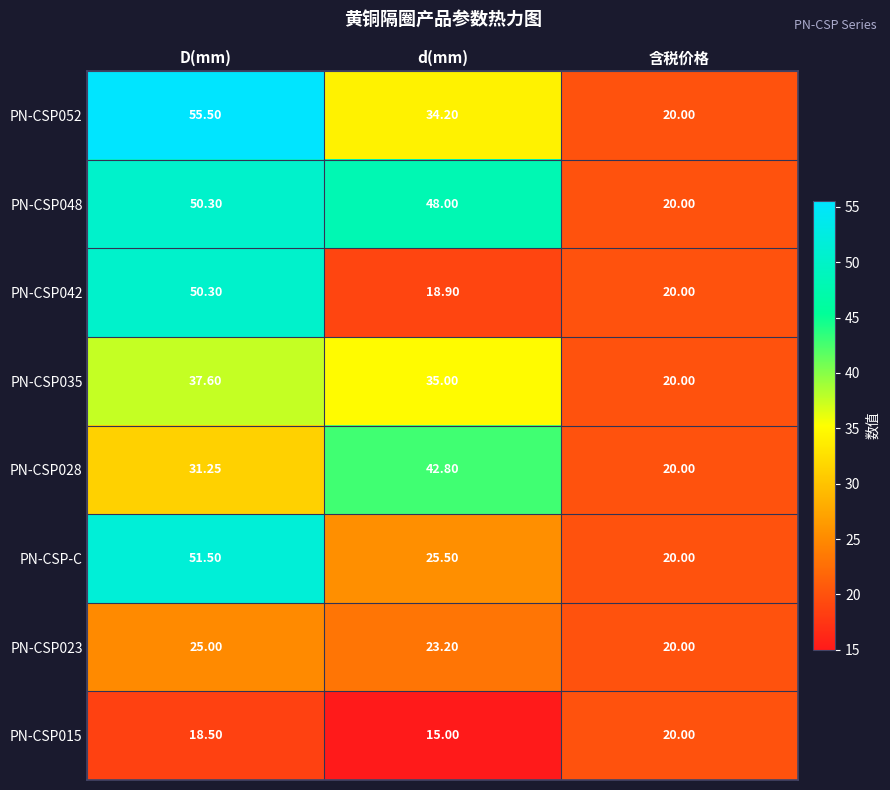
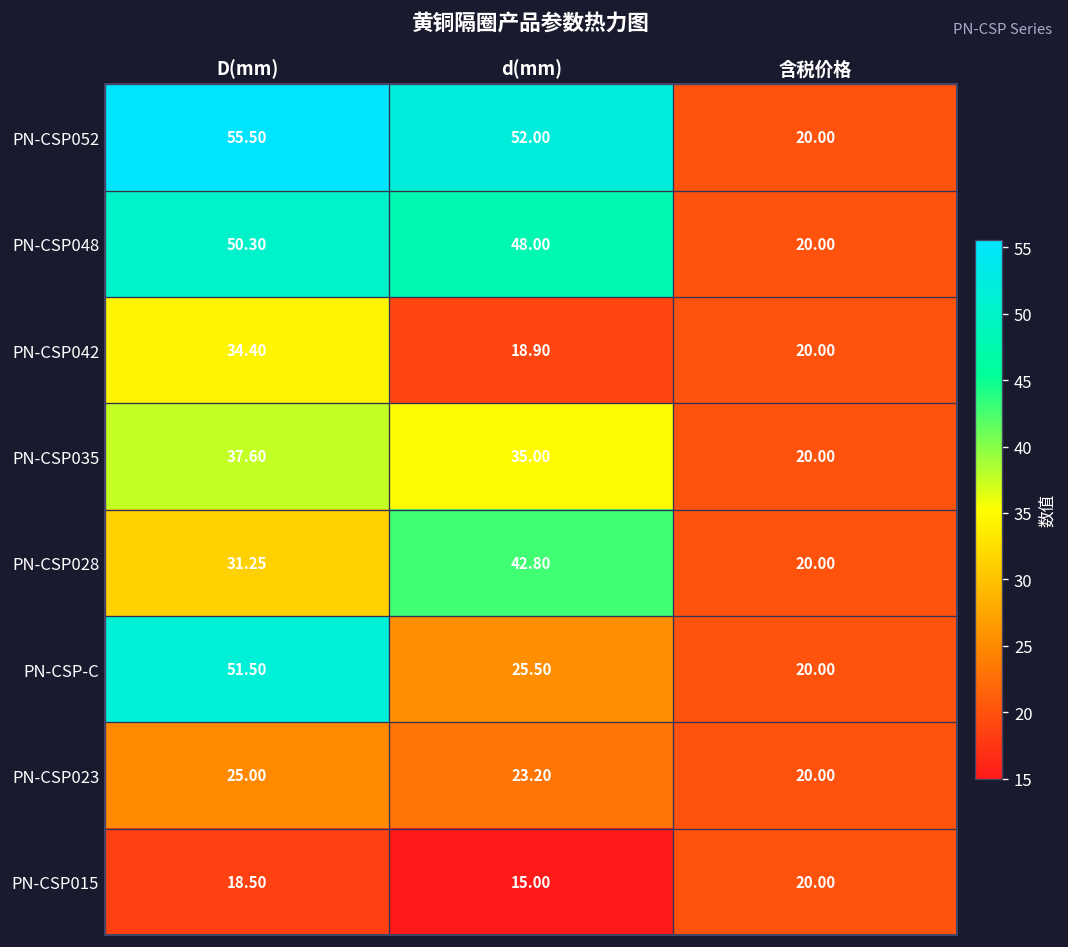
PN-CSP052, d(mm): 34.20 -> 52.00
PN-CSP042, D(mm): 50.30 -> 34.40
